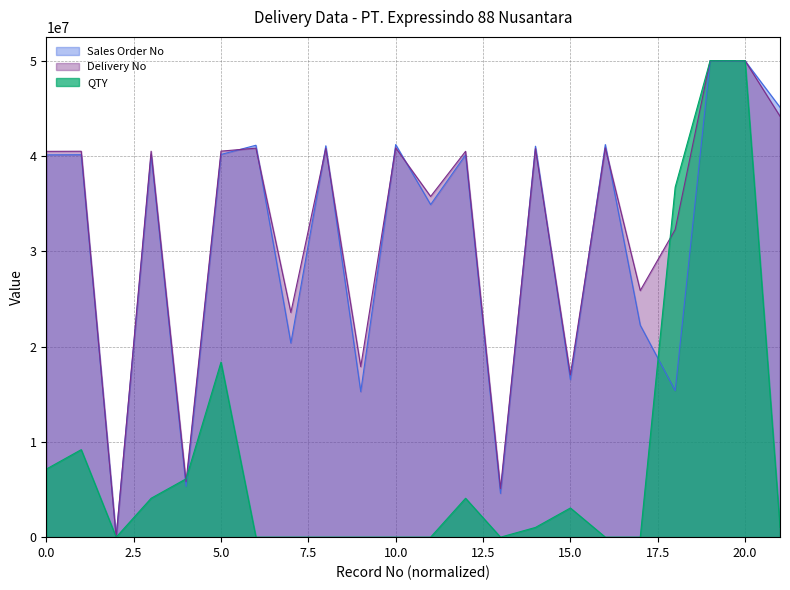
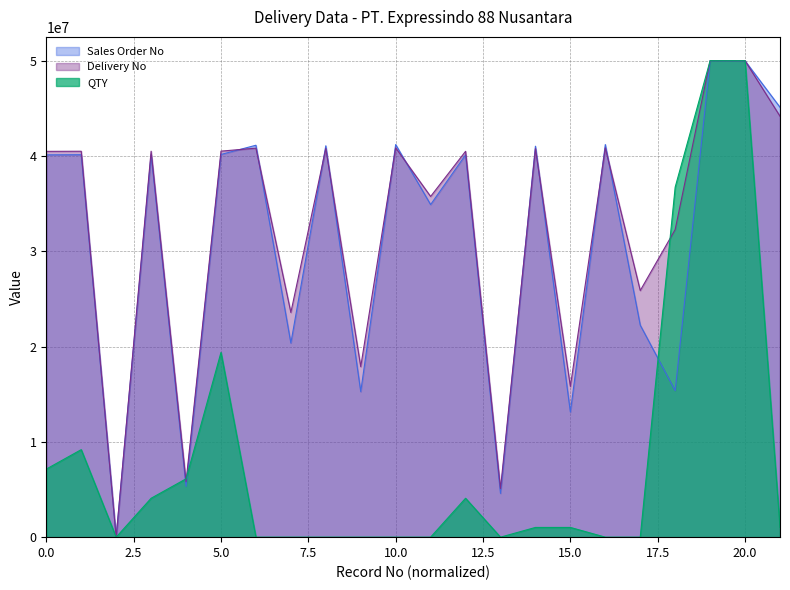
QTY, 5.0: 18000000 -> 19000000
Sales Order No, 15.0: 17000000 -> 13000000
Delivery No, 15.0: 17000000 -> 16000000
QTY, 15.0: 3000000 -> 1000000
